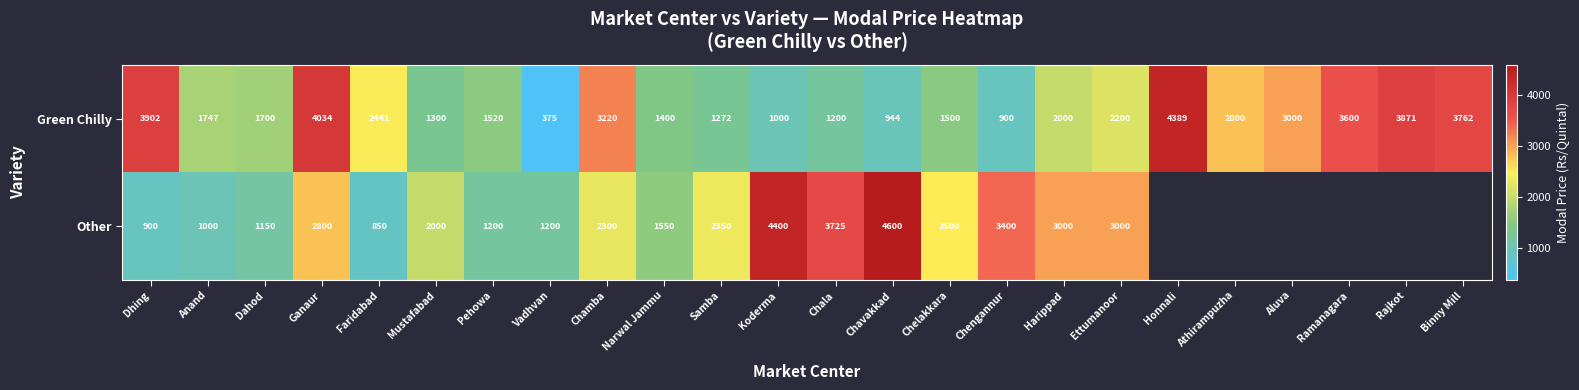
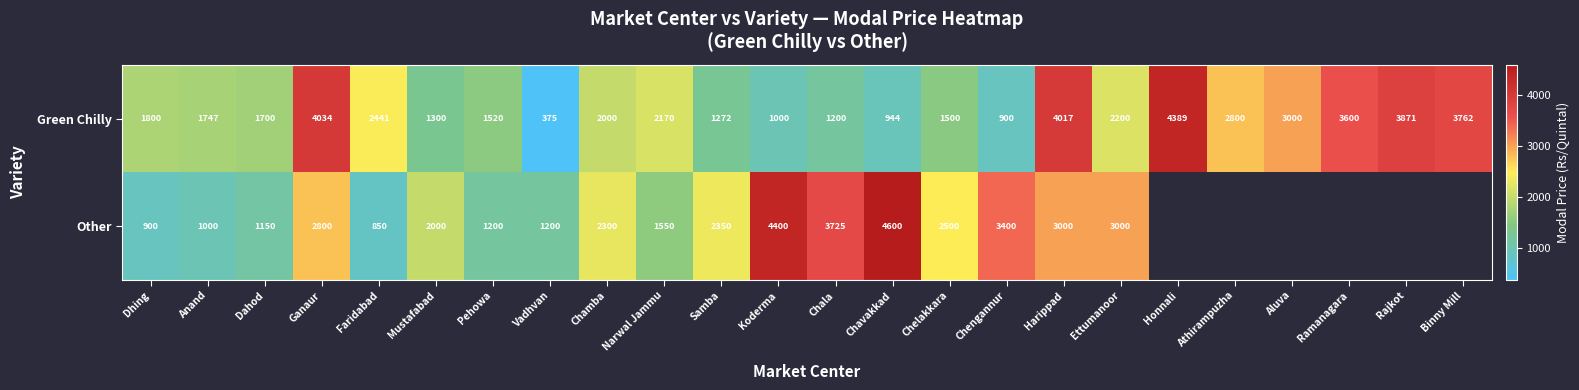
Green Chilly, Dhing: 3902 -> 1800
Green Chilly, Chamba: 3220 -> 2000
Green Chilly, Narwal Jammu: 1400 -> 2170
Green Chilly, Harippad: 2000 -> 4017
